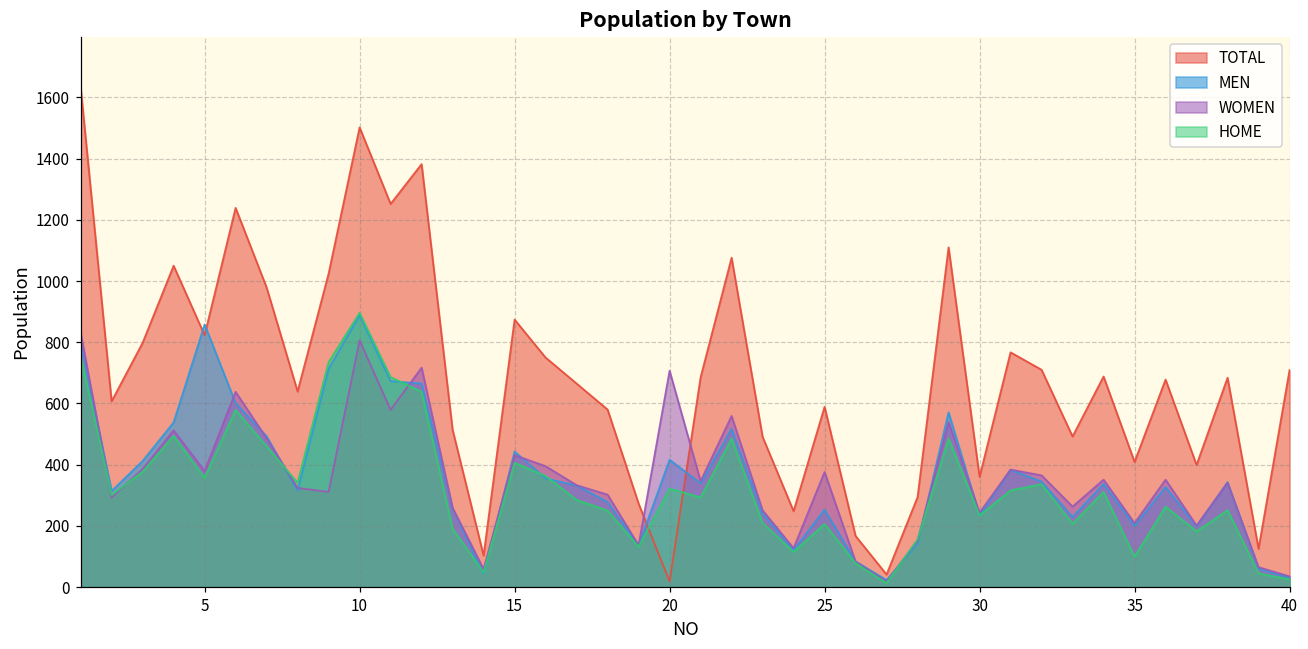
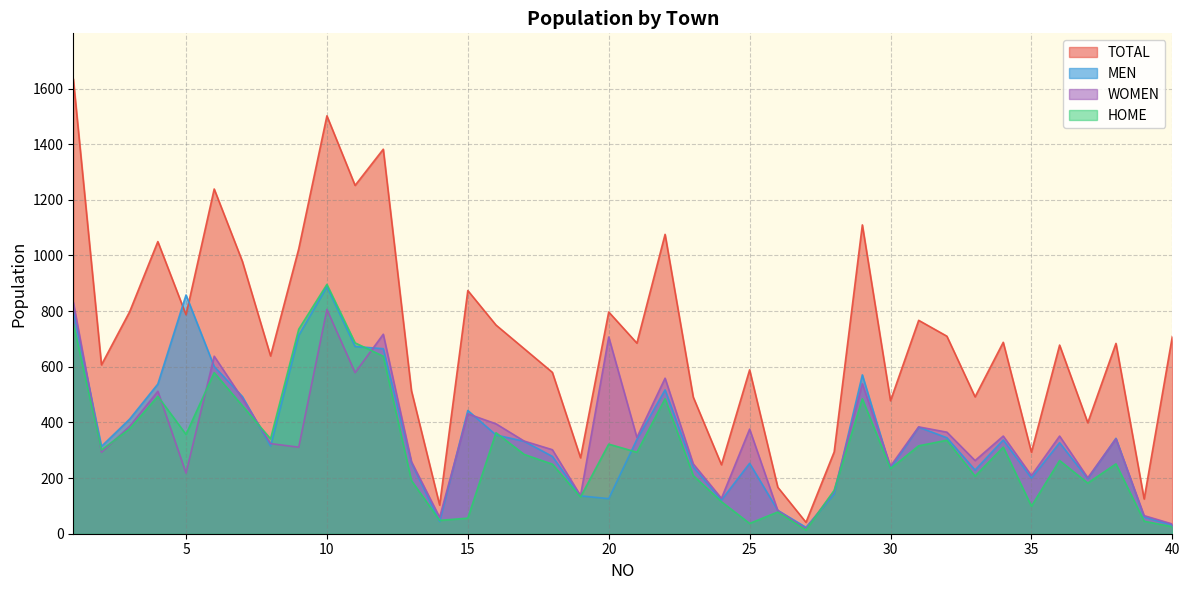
TOTAL, 5: 820 -> 790
WOMEN, 5: 380 -> 220
HOME, 15: 410 -> 60
TOTAL, 20: 20 -> 800
MEN, 20: 420 -> 130
HOME, 25: 210 -> 40
TOTAL, 30: 360 -> 480
TOTAL, 35: 410 -> 290
